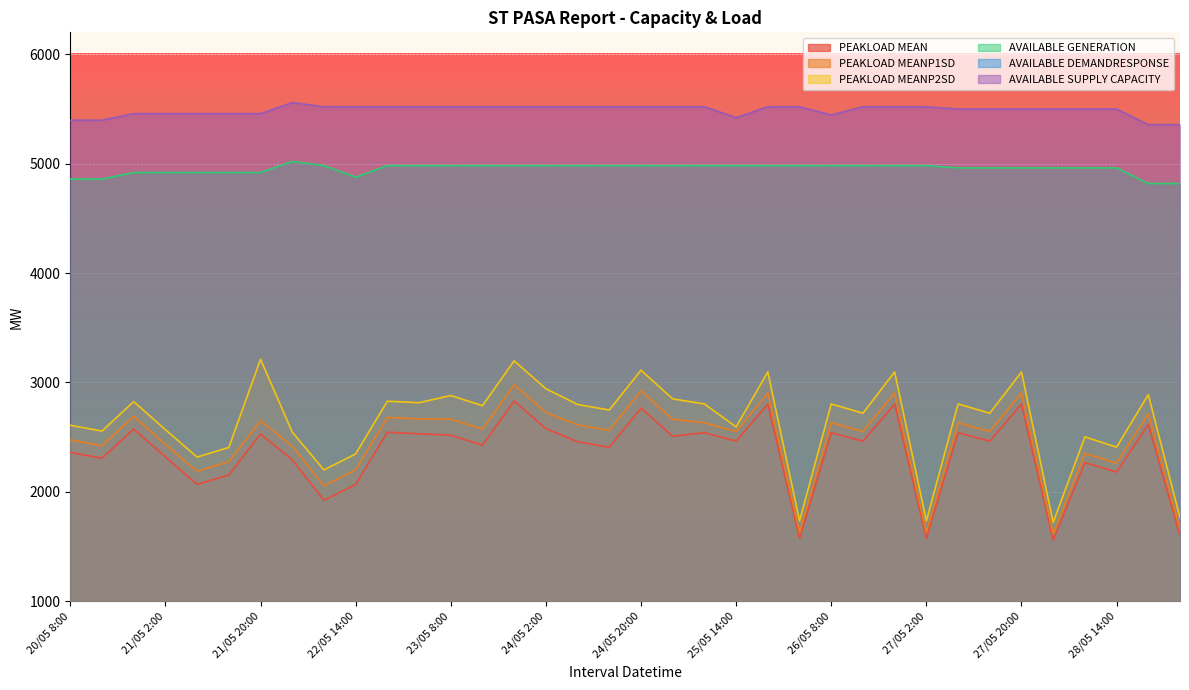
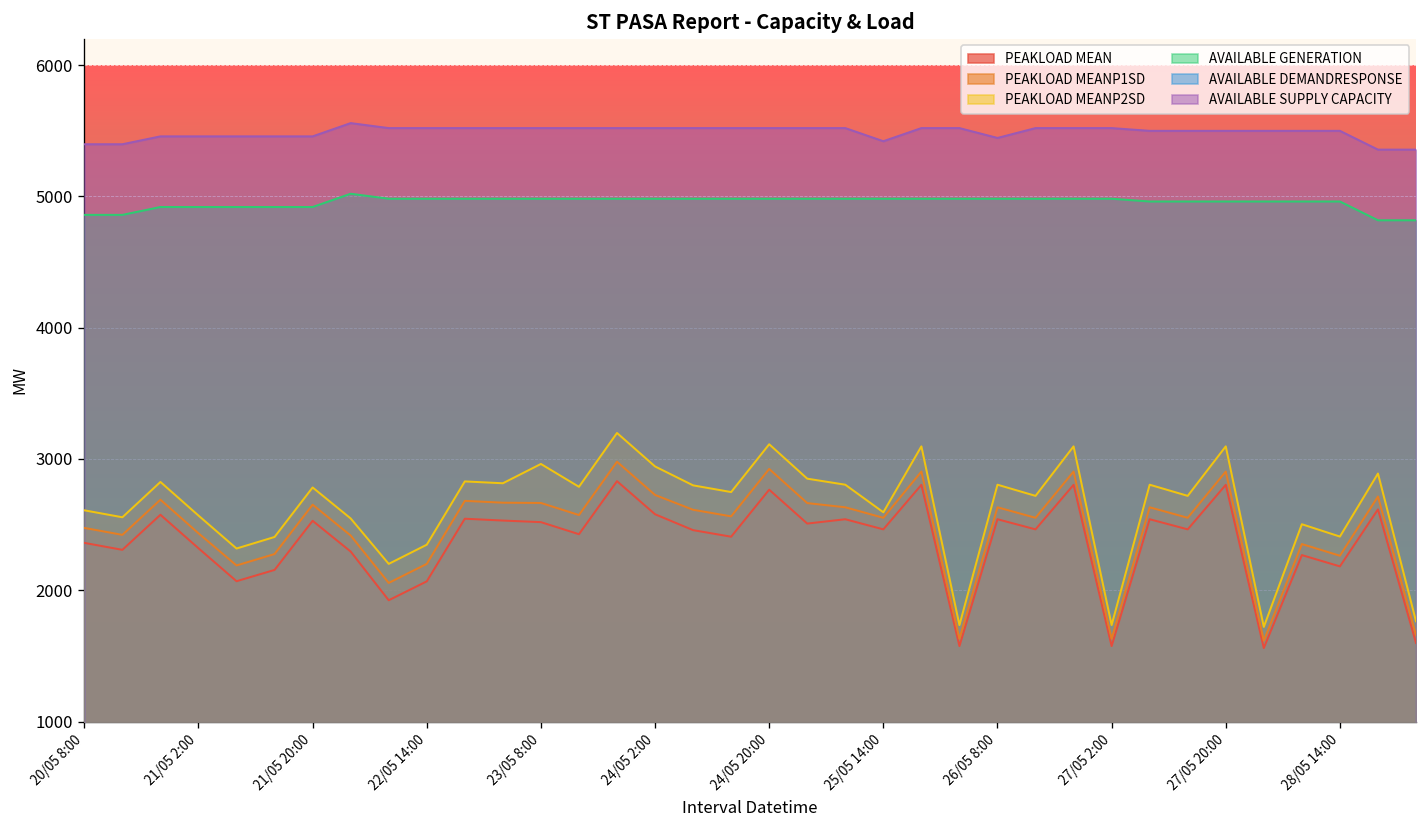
PEAKLOAD MEANP2SD, 21/05 20:00: 3210 -> 2780
AVAILABLE GENERATION, 22/05 14:00: 4880 -> 4980
PEAKLOAD MEANP2SD, 23/05 8:00: 2880 -> 2960
